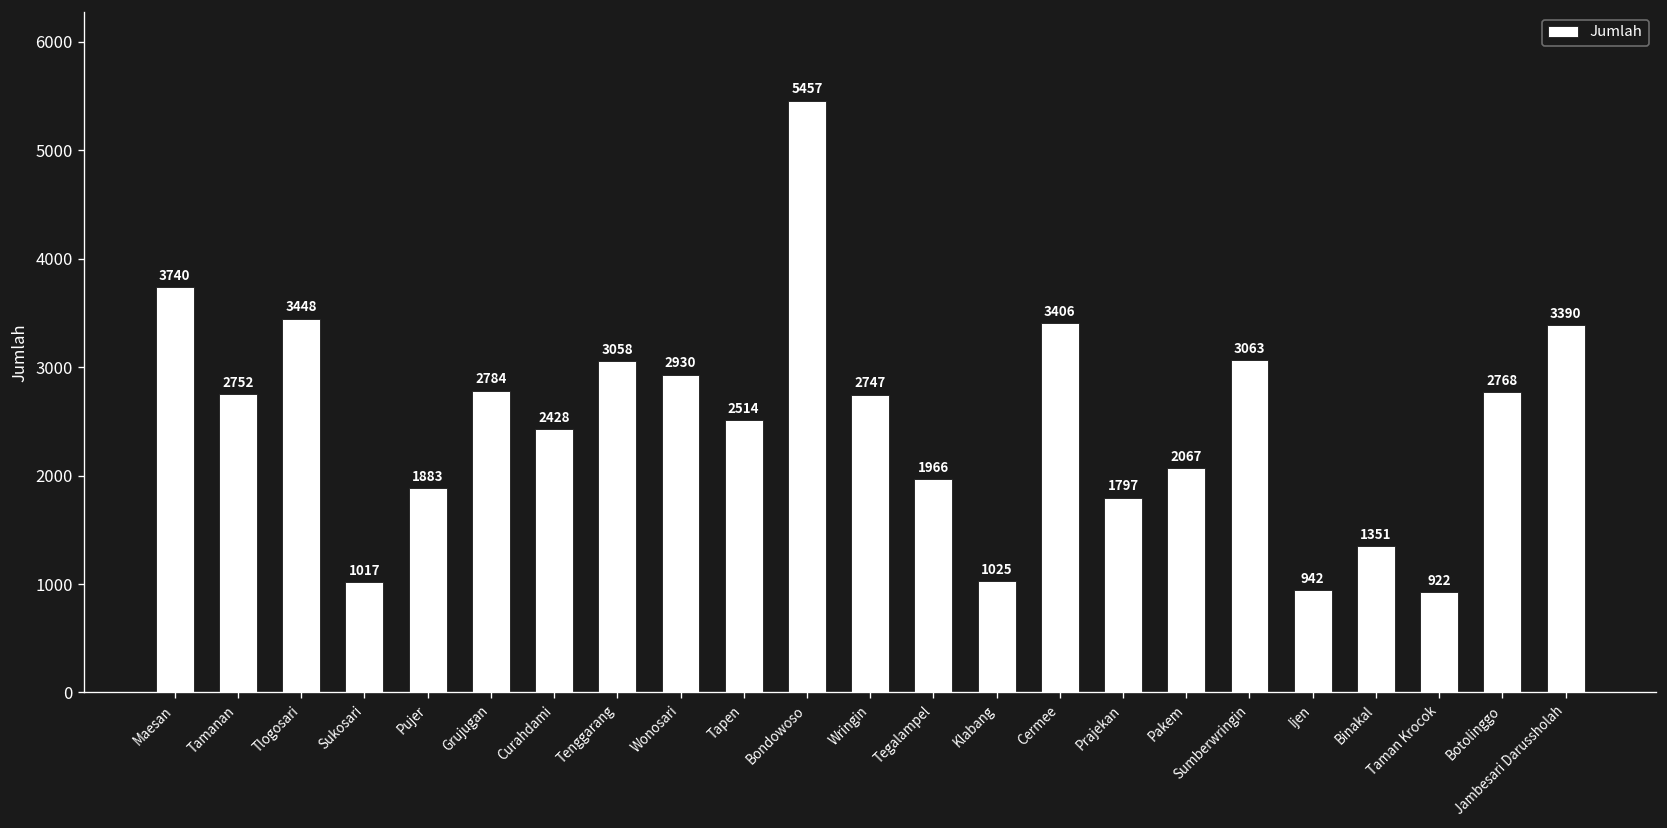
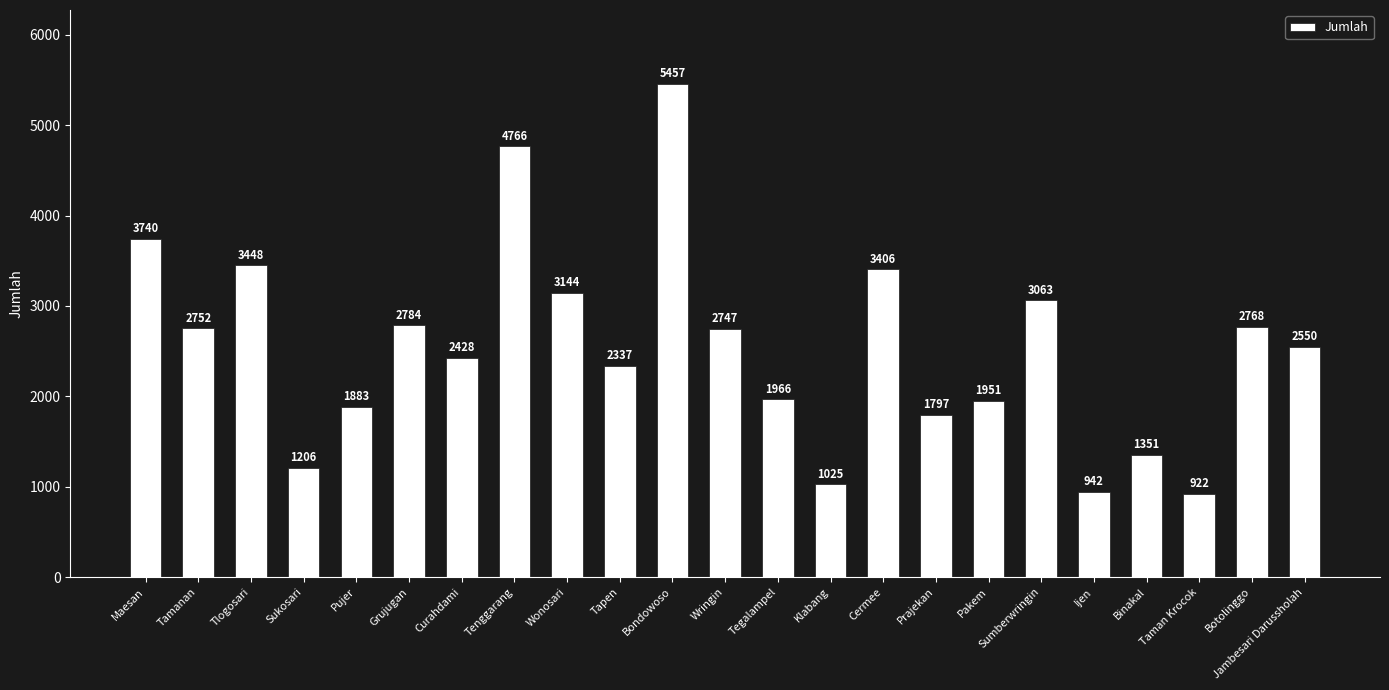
Sukosari: 1017 -> 1206
Tenggarang: 3058 -> 4766
Wonosari: 2930 -> 3144
Tapen: 2514 -> 2337
Pakem: 2067 -> 1951
Jambesari Darussholah: 3390 -> 2550
